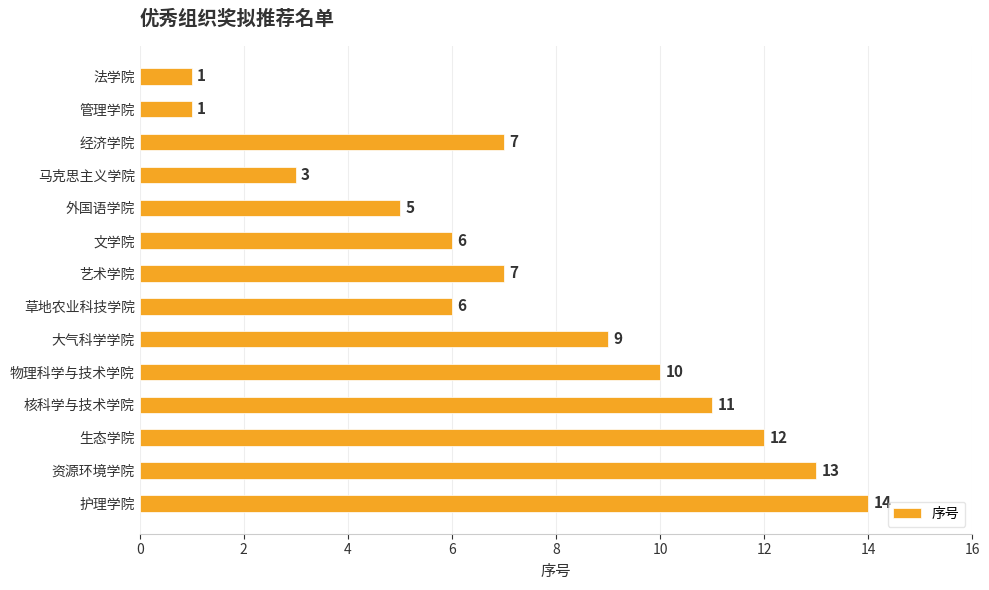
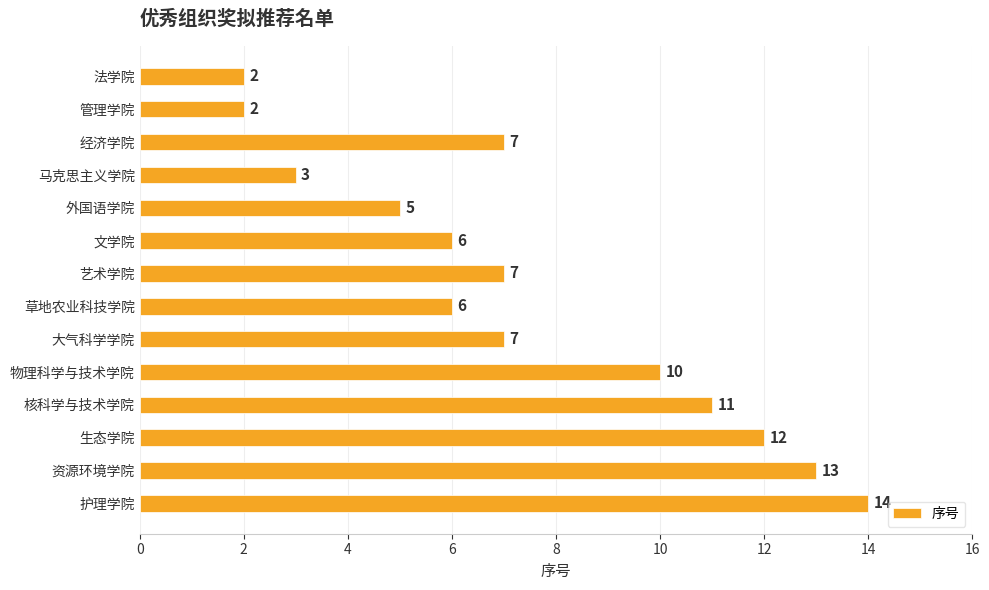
法学院: 1 -> 2
管理学院: 1 -> 2
大气科学学院: 9 -> 7
